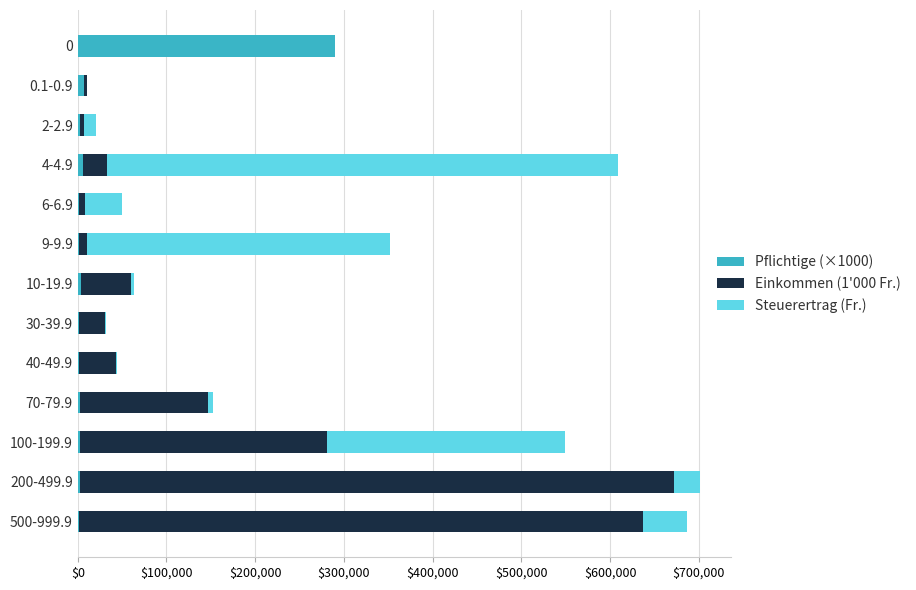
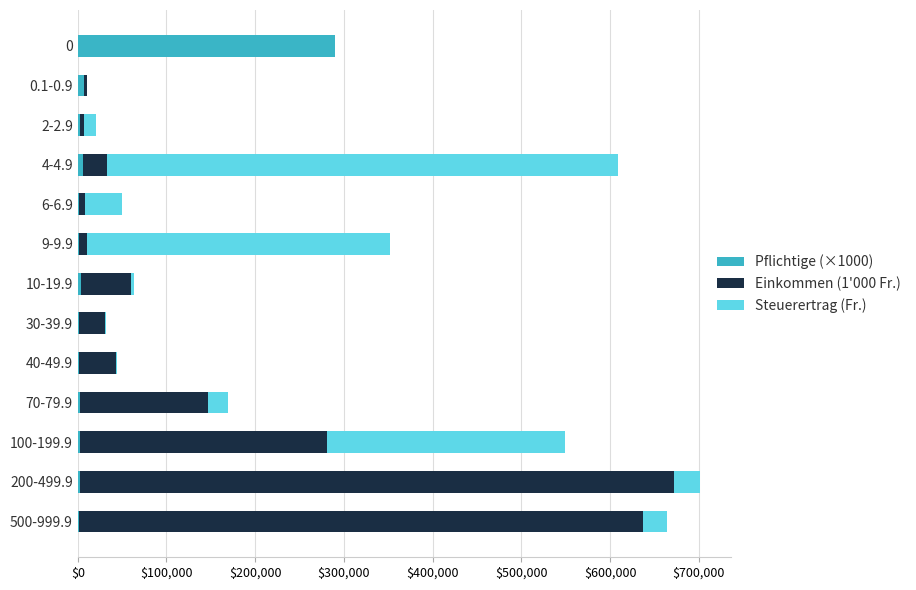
Steuerertrag (Fr.), 70-79.9: $10,000 -> $20,000
Steuerertrag (Fr.), 500-999.9: $50,000 -> $30,000
